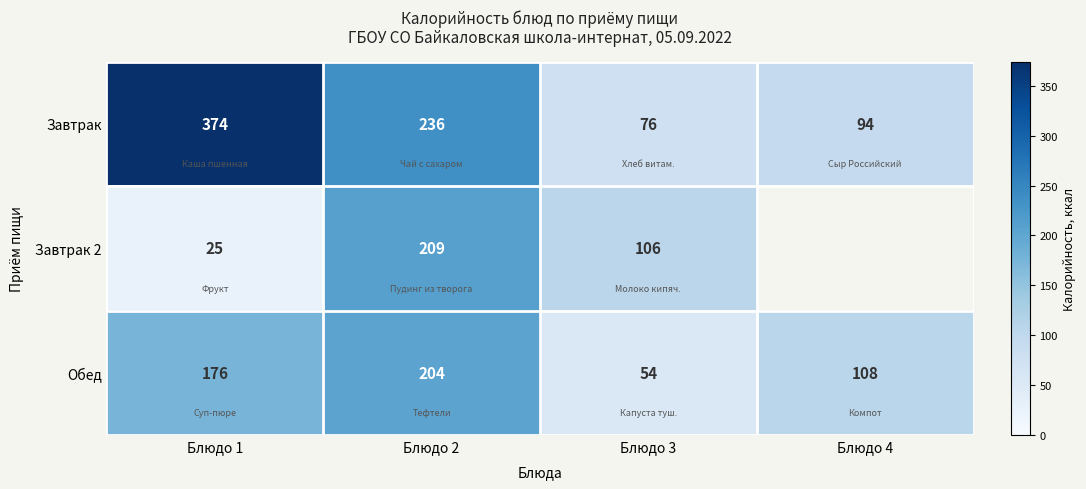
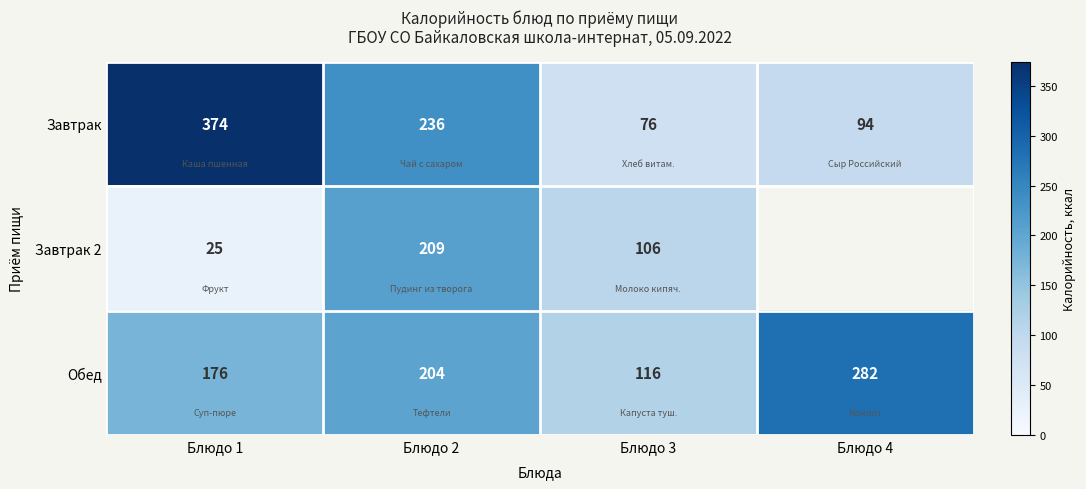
Обед, Блюдо 3: 54 -> 116
Обед, Блюдо 4: 108 -> 282
